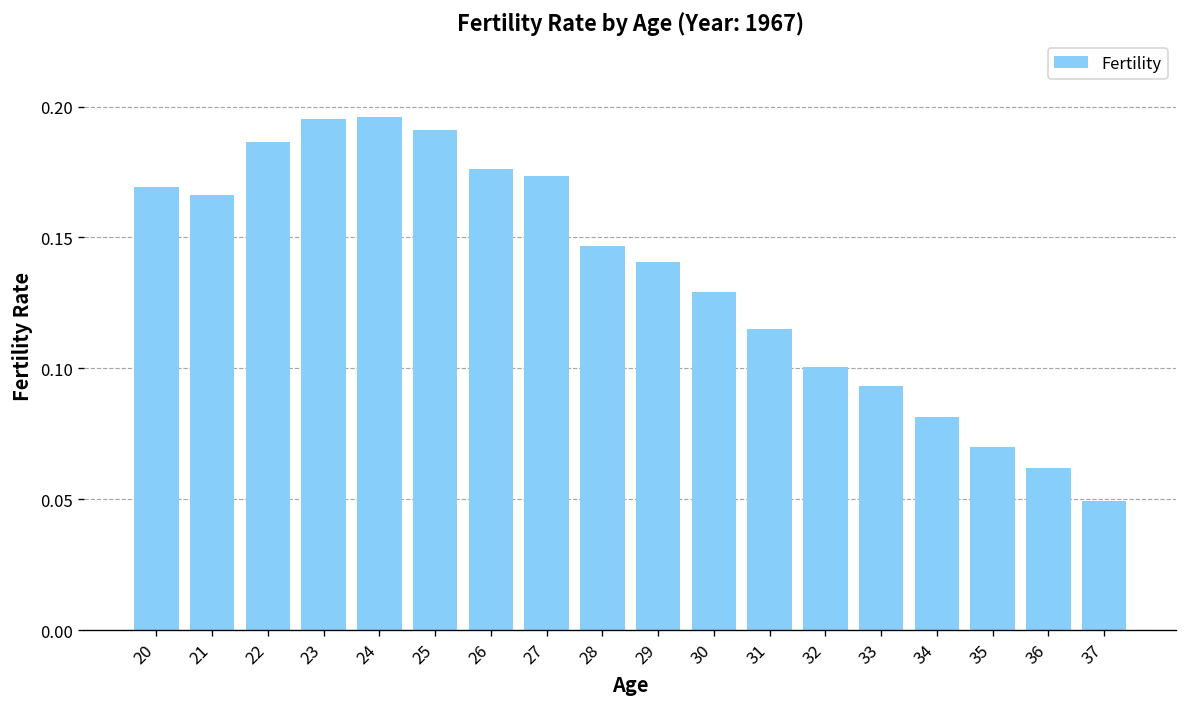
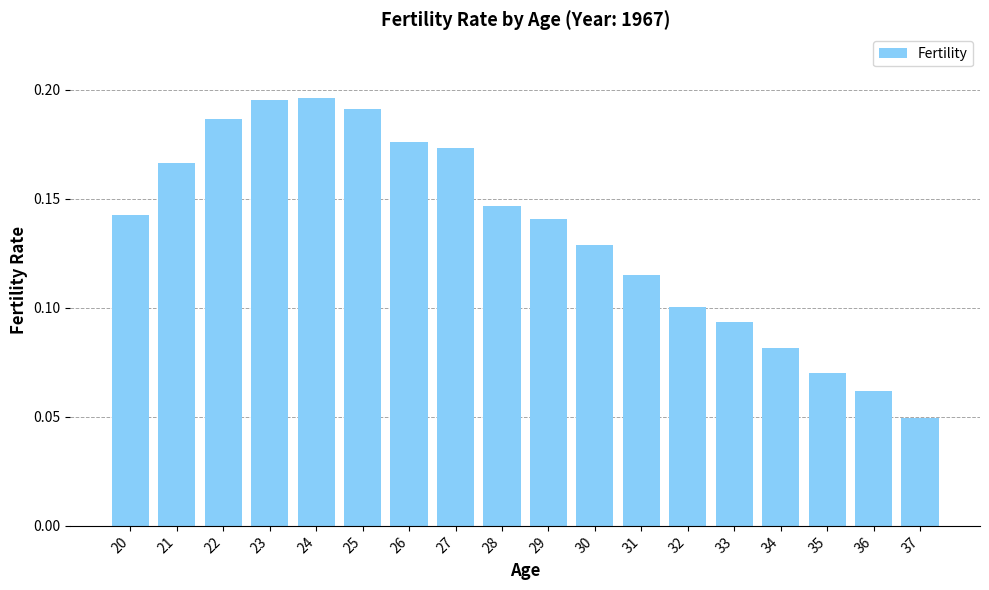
20: 0.169 -> 0.142
